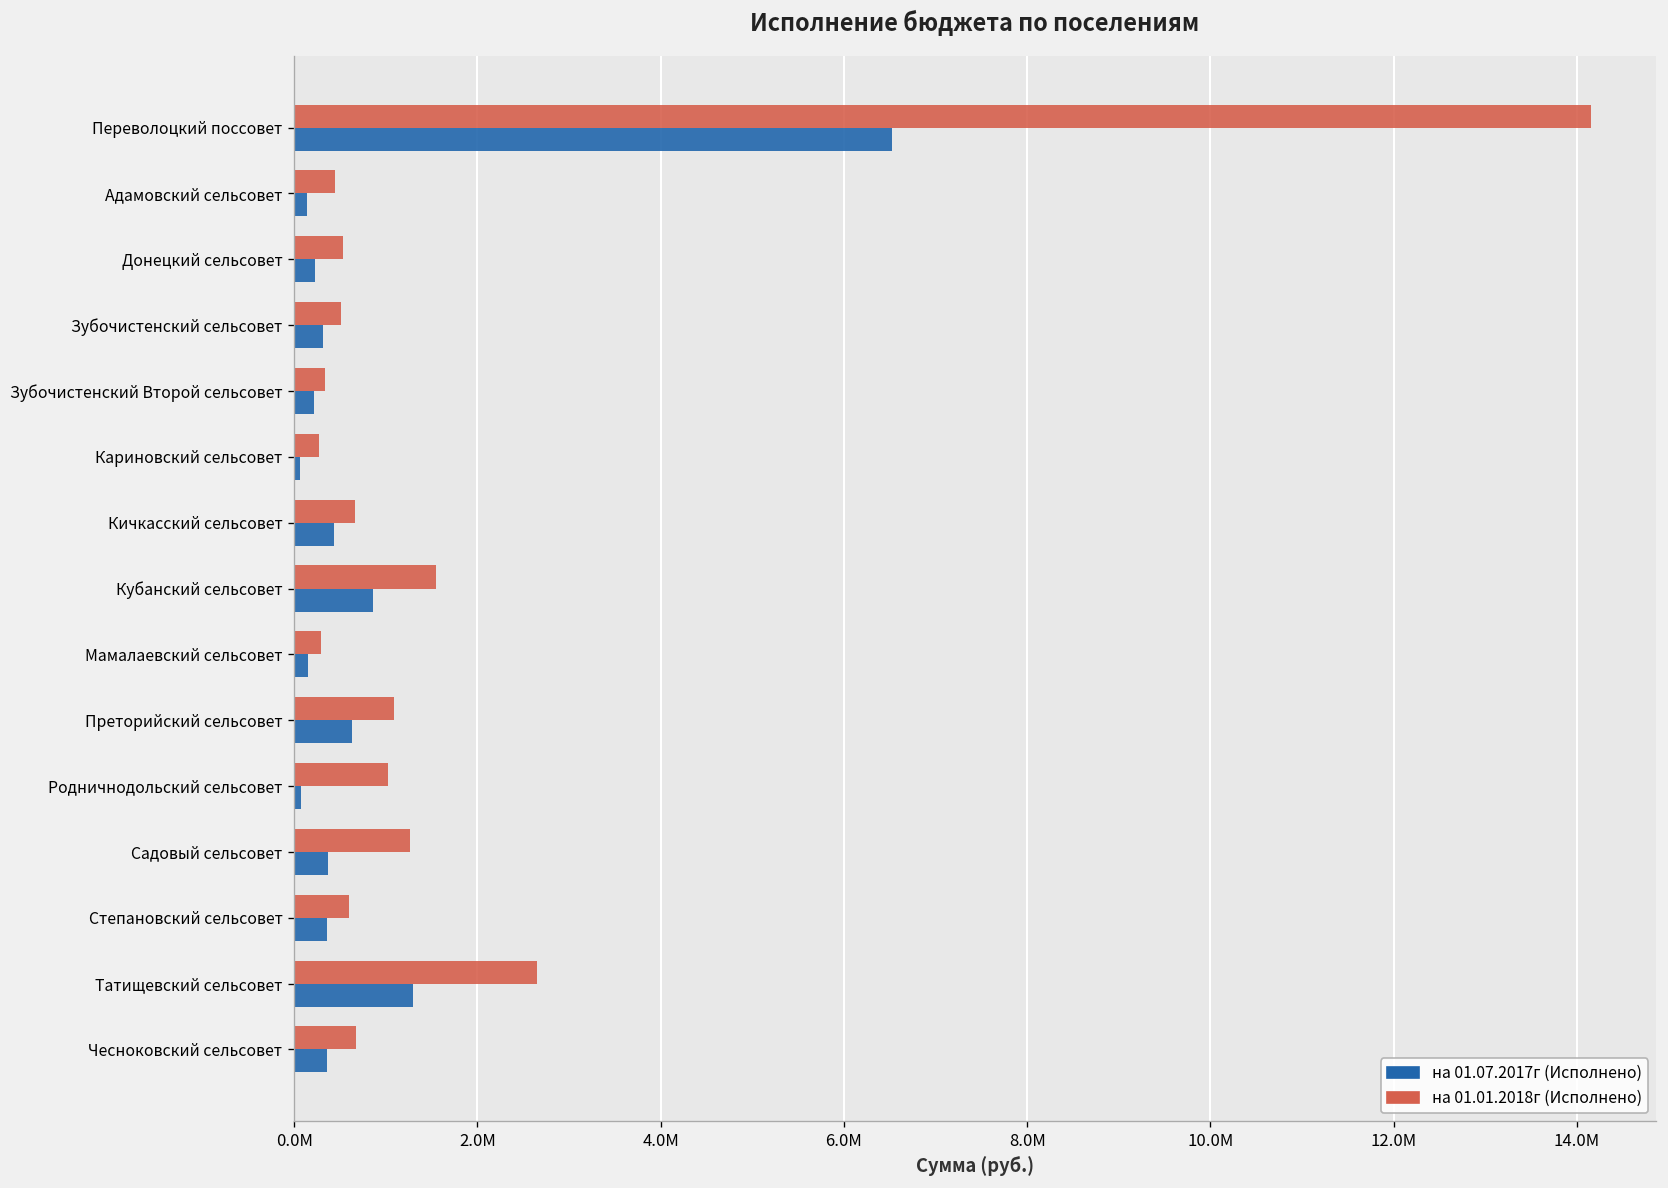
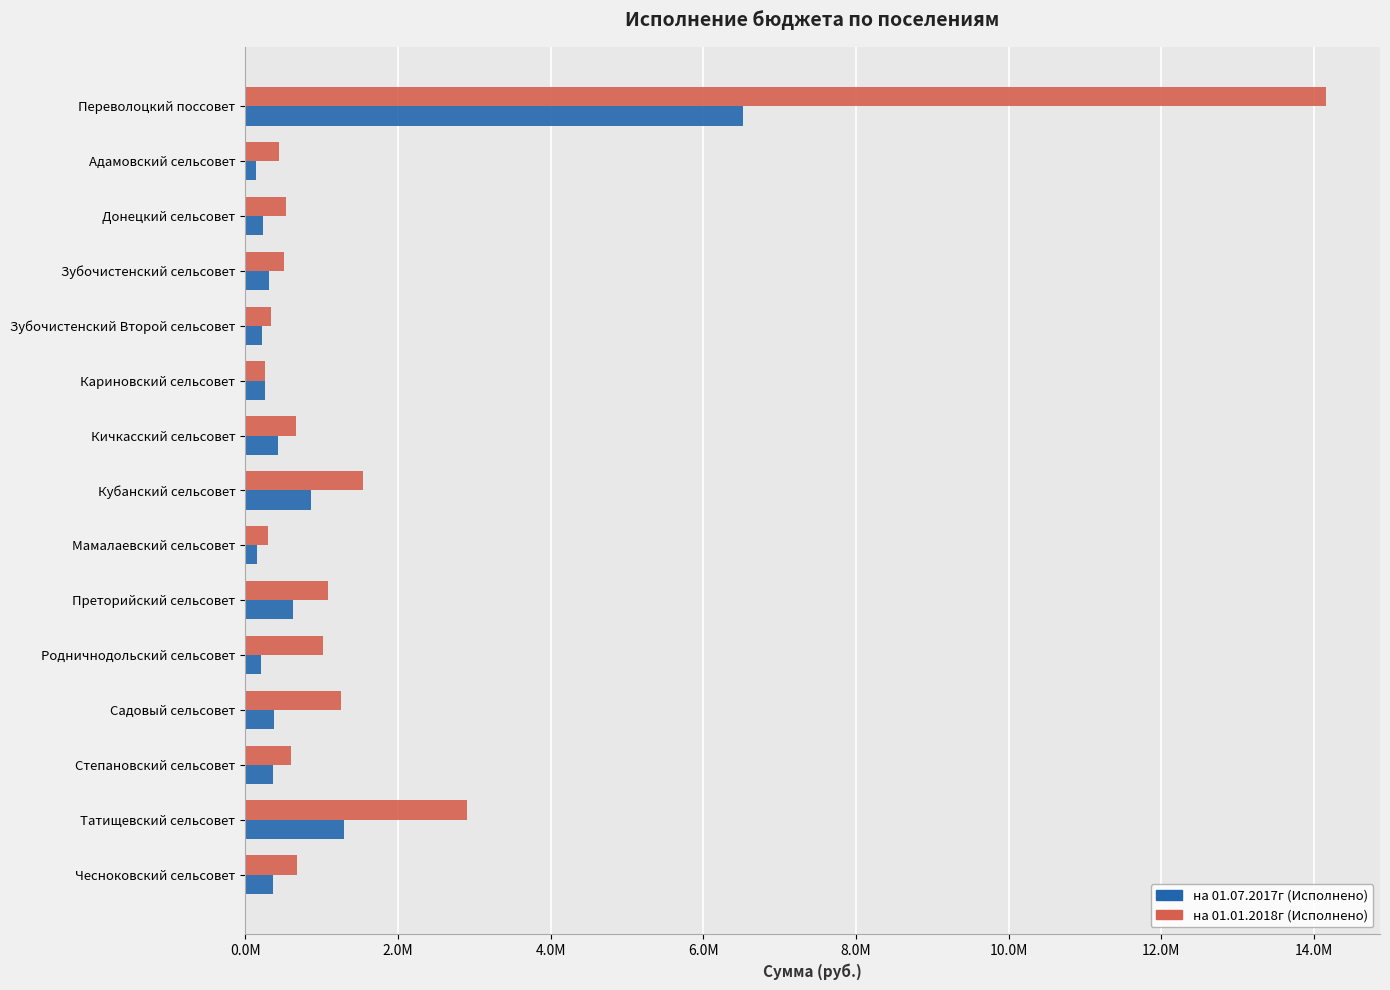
на 01.07.2017г (Исполнено), Кариновский сельсовет: 100000 -> 300000
на 01.07.2017г (Исполнено), Родничнодольский сельсовет: 100000 -> 200000
на 01.01.2018г (Исполнено), Татищевский сельсовет: 2600000 -> 2900000
